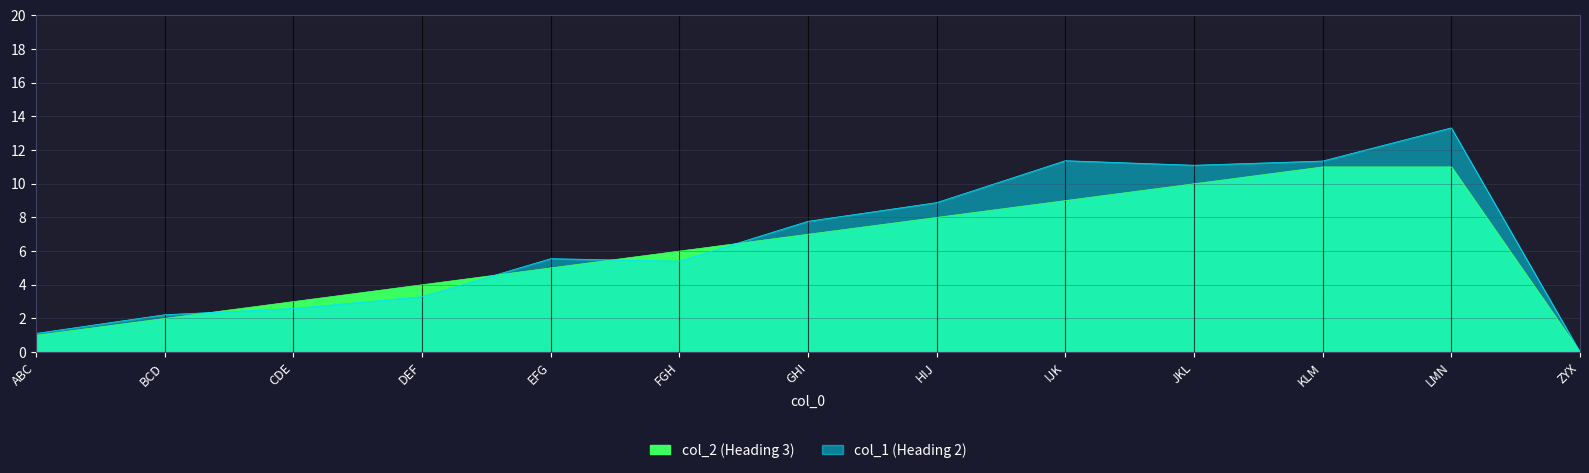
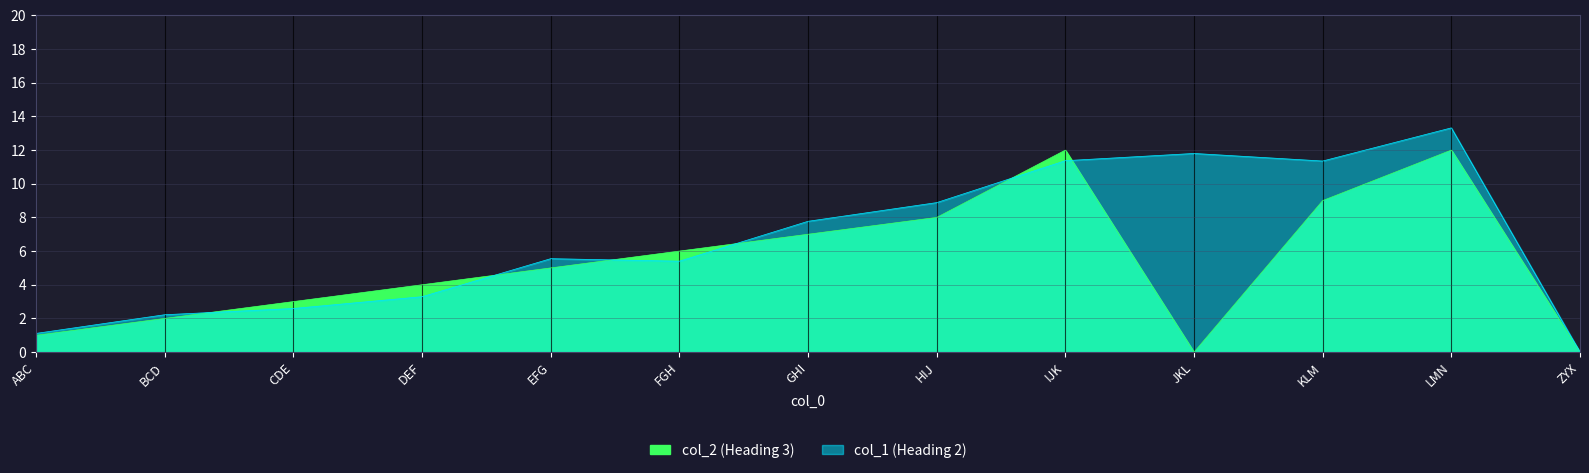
col_2 (Heading 3), IJK: 9 -> 12
col_2 (Heading 3), JKL: 10 -> 0
col_1 (Heading 2), JKL: 11.1 -> 11.8
col_2 (Heading 3), KLM: 11 -> 9
col_2 (Heading 3), LMN: 11 -> 12
